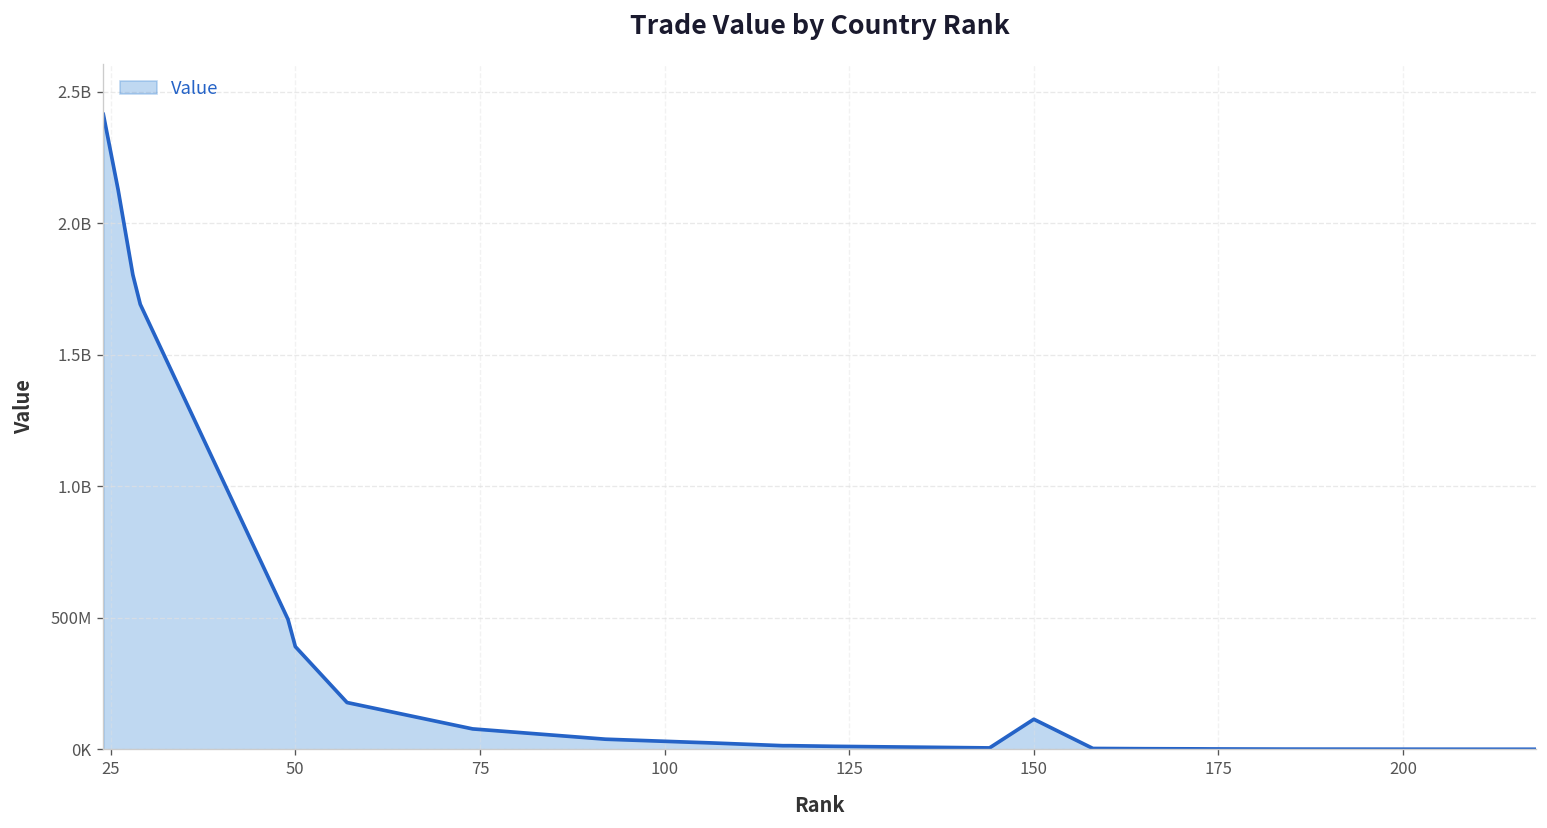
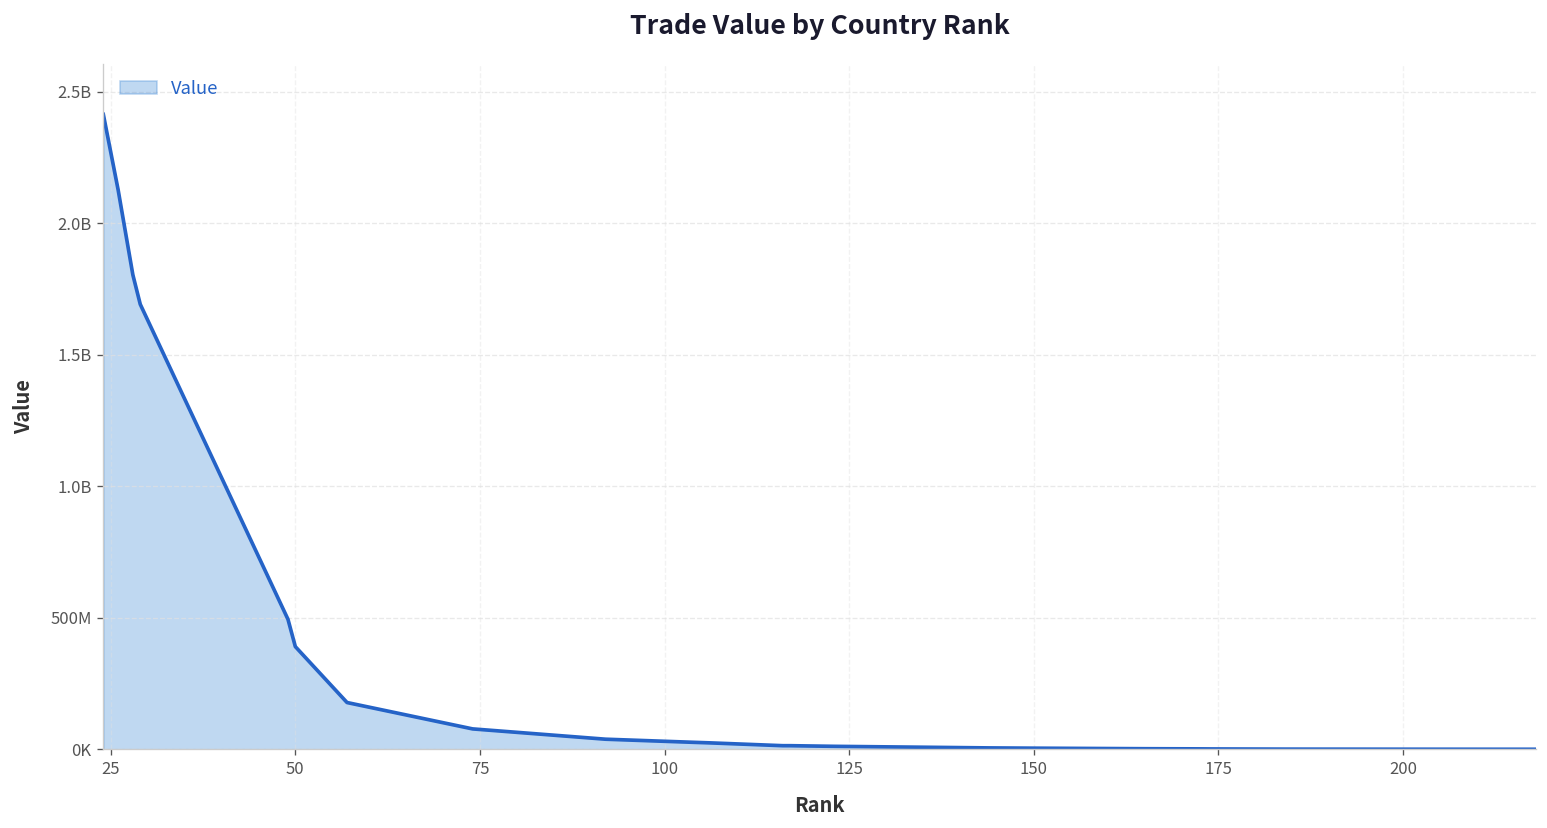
150: 110000000 -> 0
